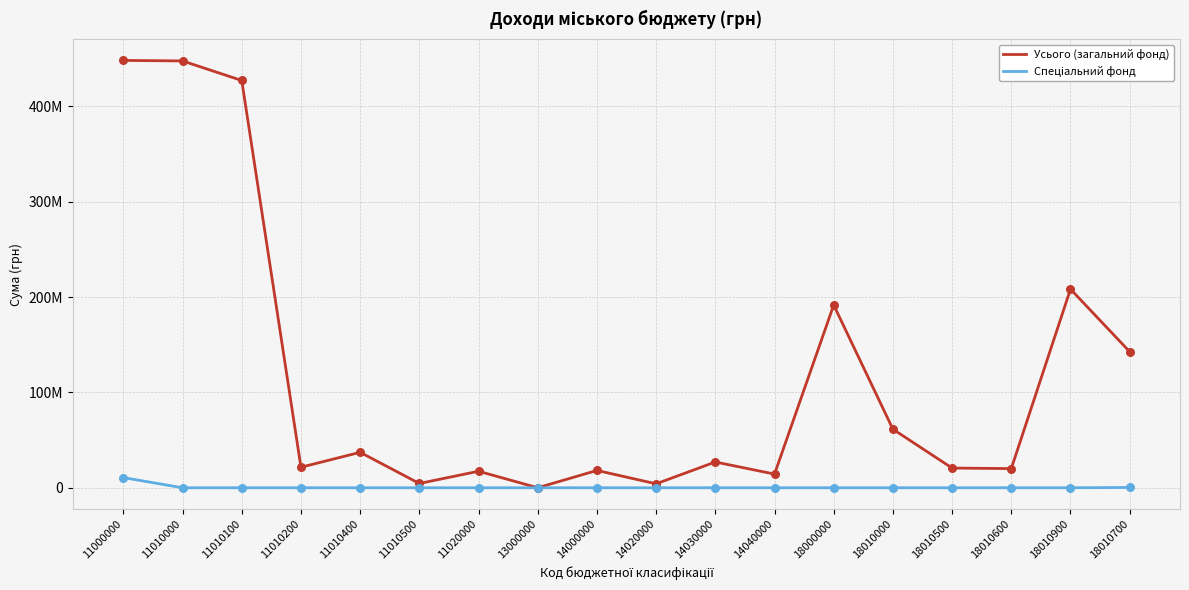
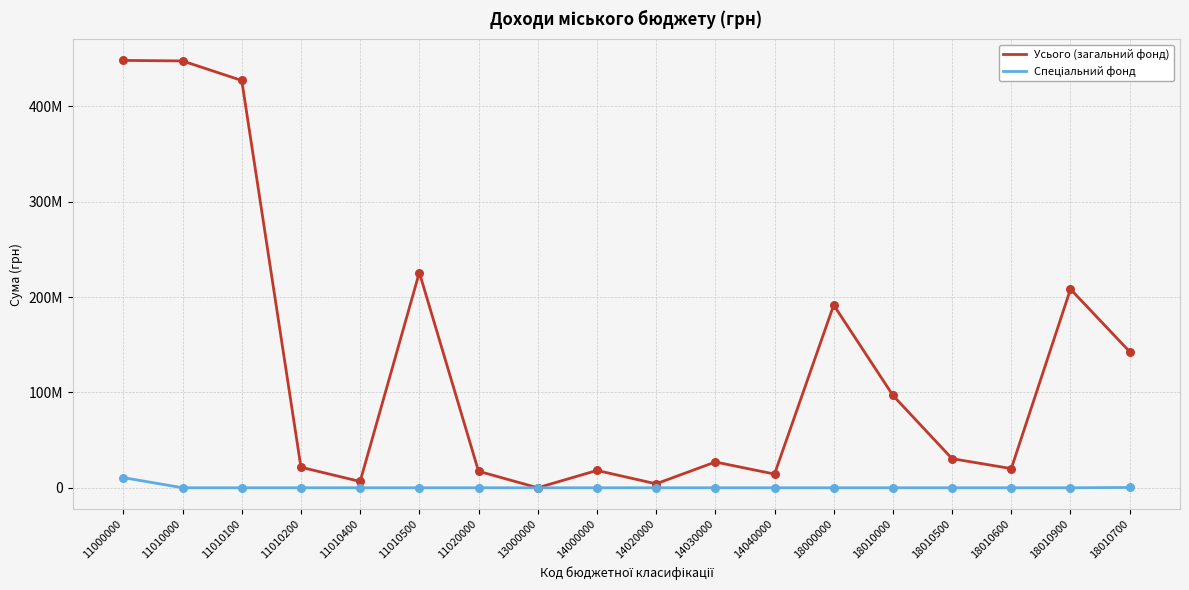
Усього (загальний фонд), 11010400: 40000000 -> 10000000
Усього (загальний фонд), 11010500: 0 -> 230000000
Усього (загальний фонд), 18010000: 60000000 -> 100000000
Усього (загальний фонд), 18010500: 20000000 -> 30000000
